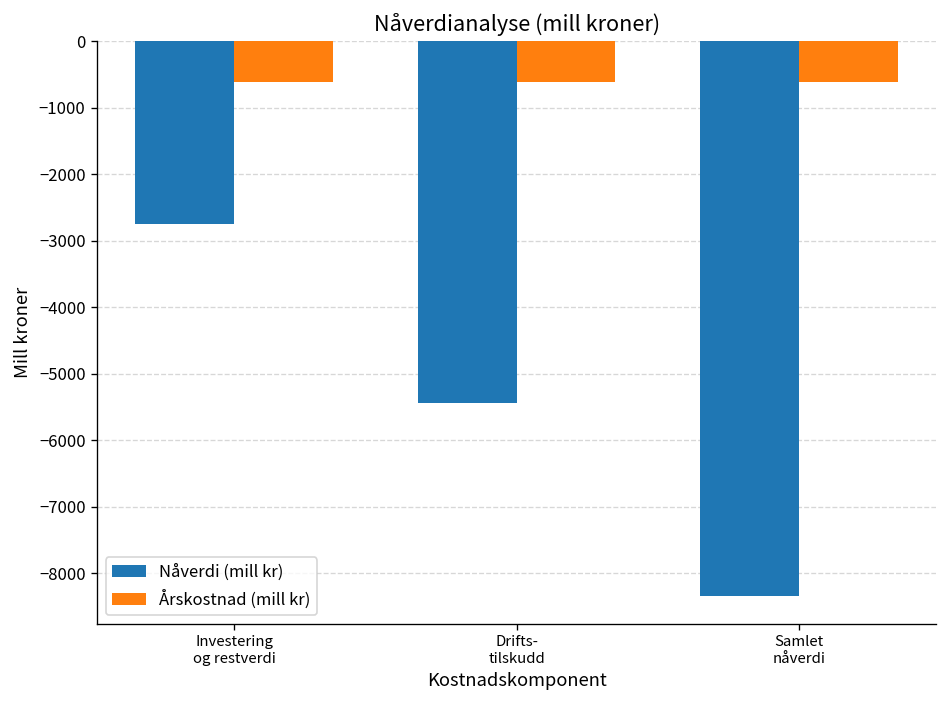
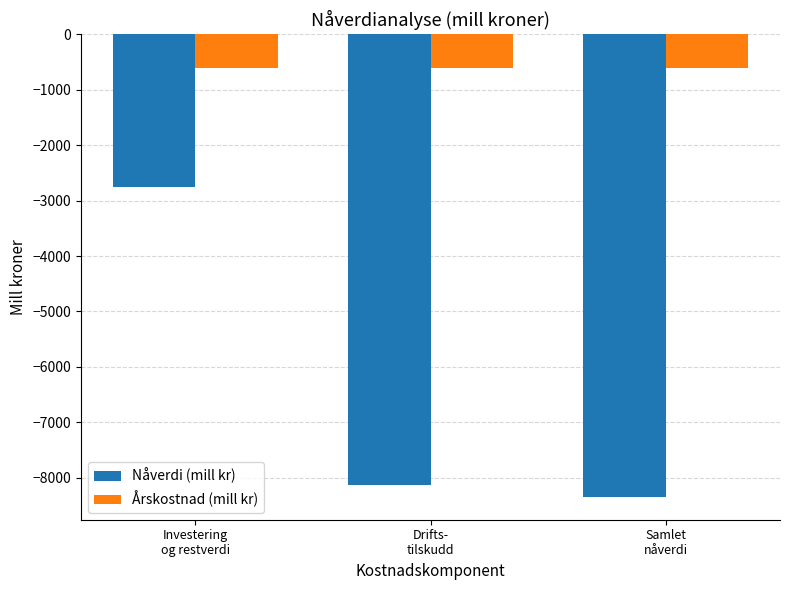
Nåverdi (mill kr), Drifts- tilskudd: -5400 -> -8100
